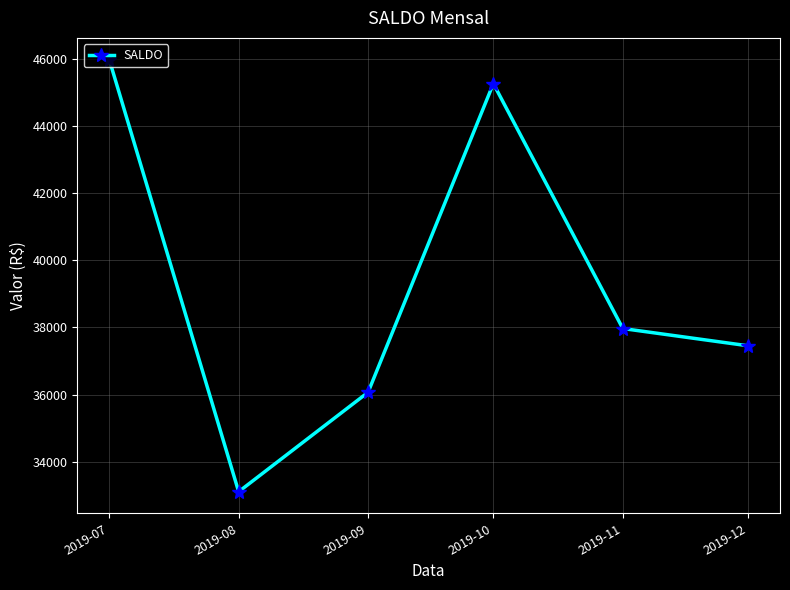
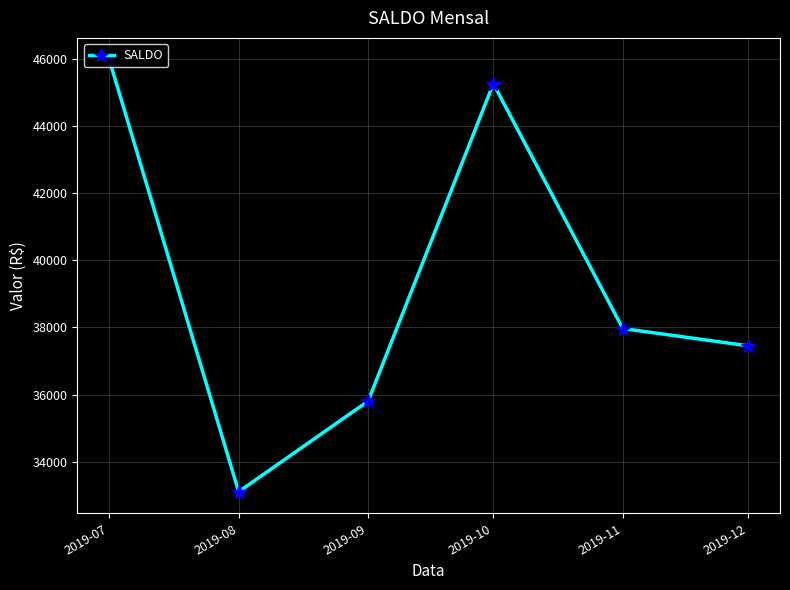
2019-09: 36100 -> 35800
